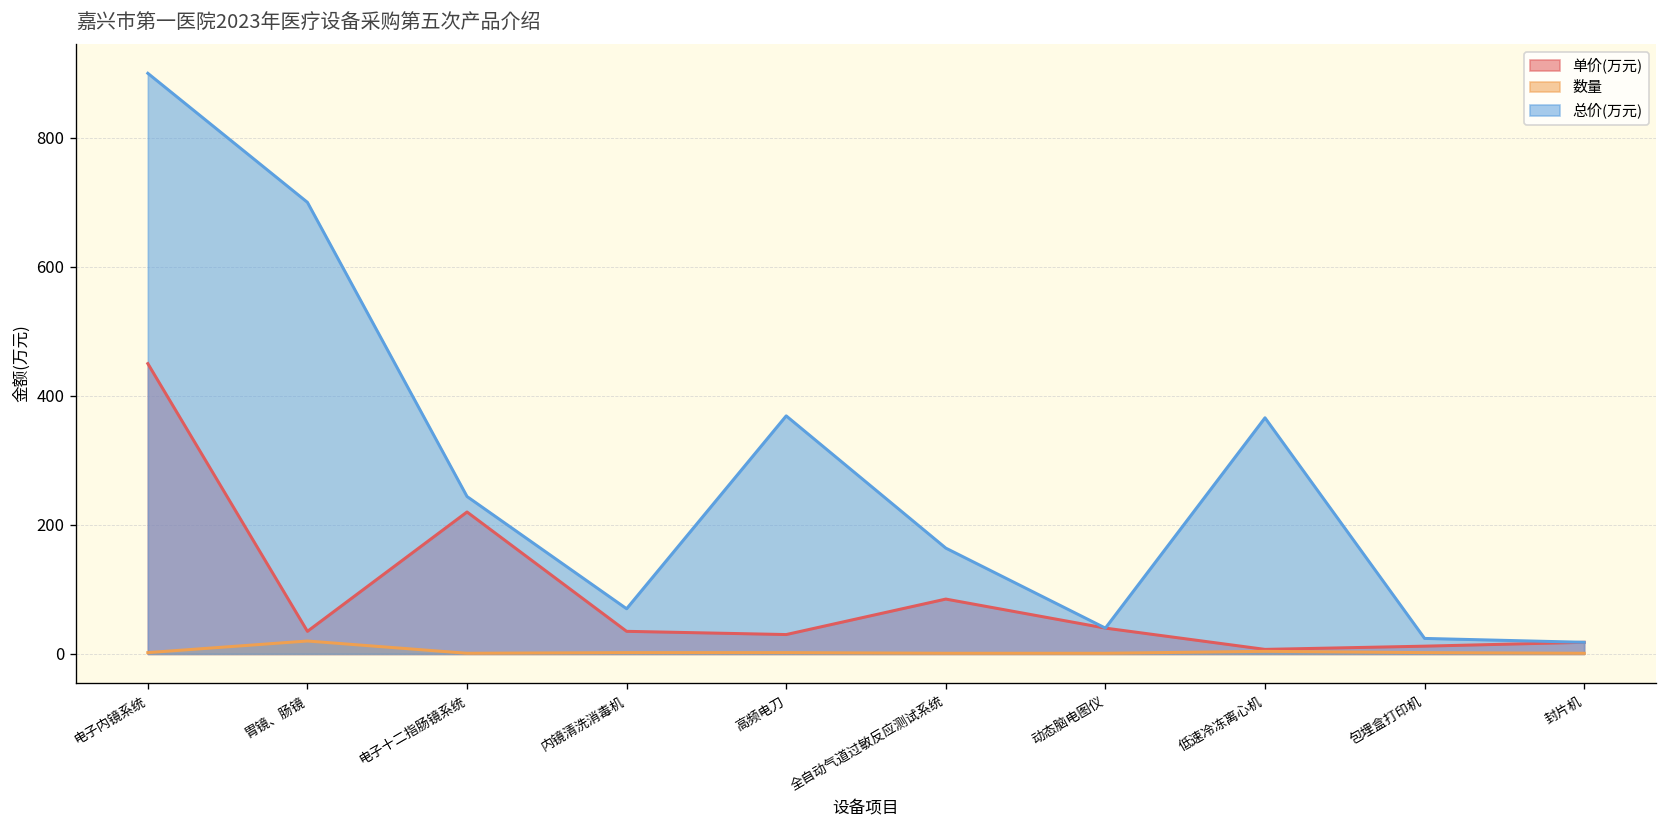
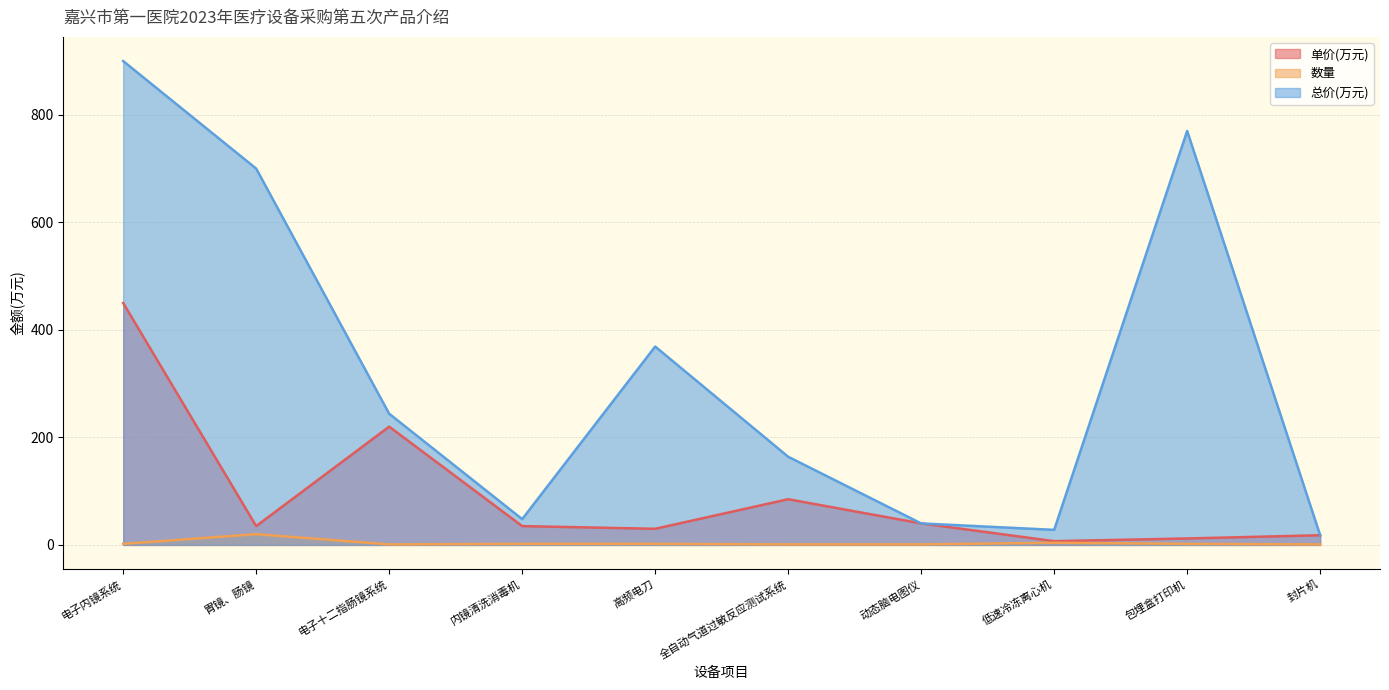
总价(万元), 内镜清洗消毒机: 70 -> 50
总价(万元), 低速冷冻离心机: 370 -> 30
总价(万元), 包埋盒打印机: 20 -> 770
